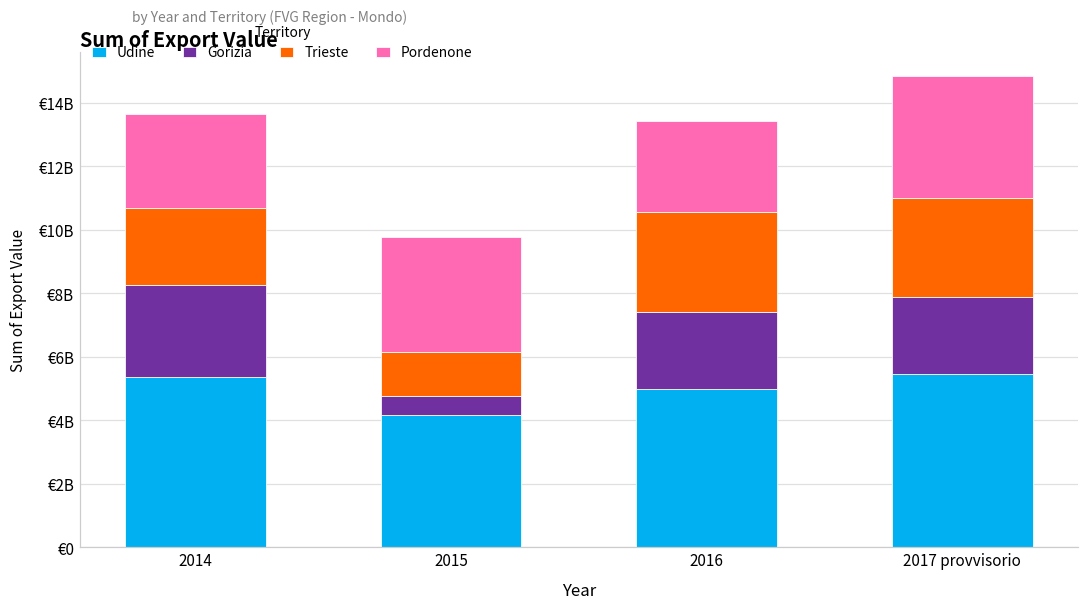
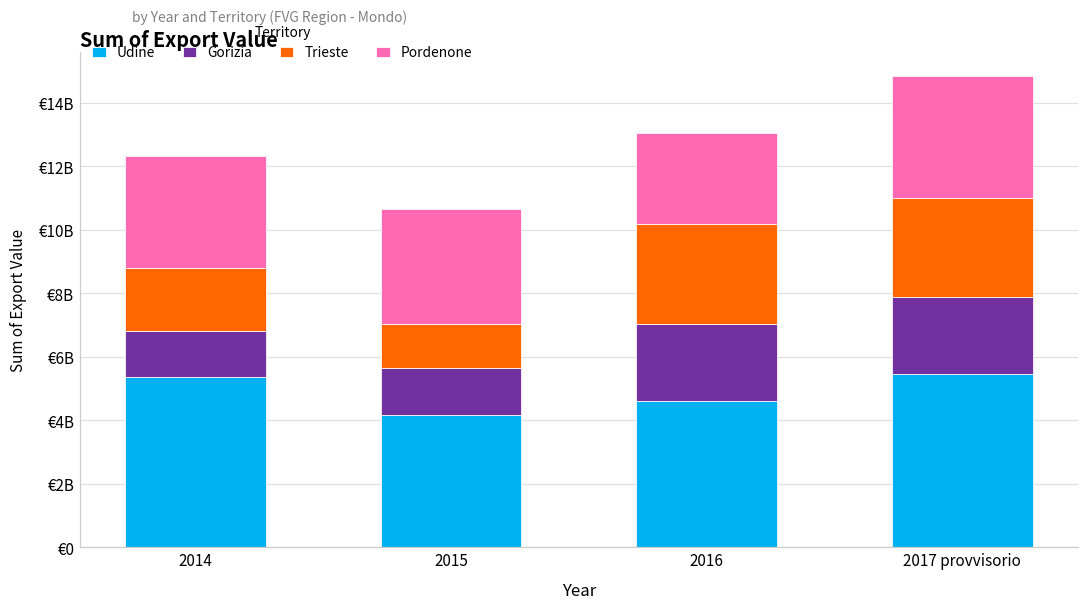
Gorizia, 2014: €2900000000 -> €1400000000
Trieste, 2014: €2400000000 -> €2000000000
Pordenone, 2014: €2900000000 -> €3500000000
Gorizia, 2015: €600000000 -> €1500000000
Udine, 2016: €5000000000 -> €4600000000
